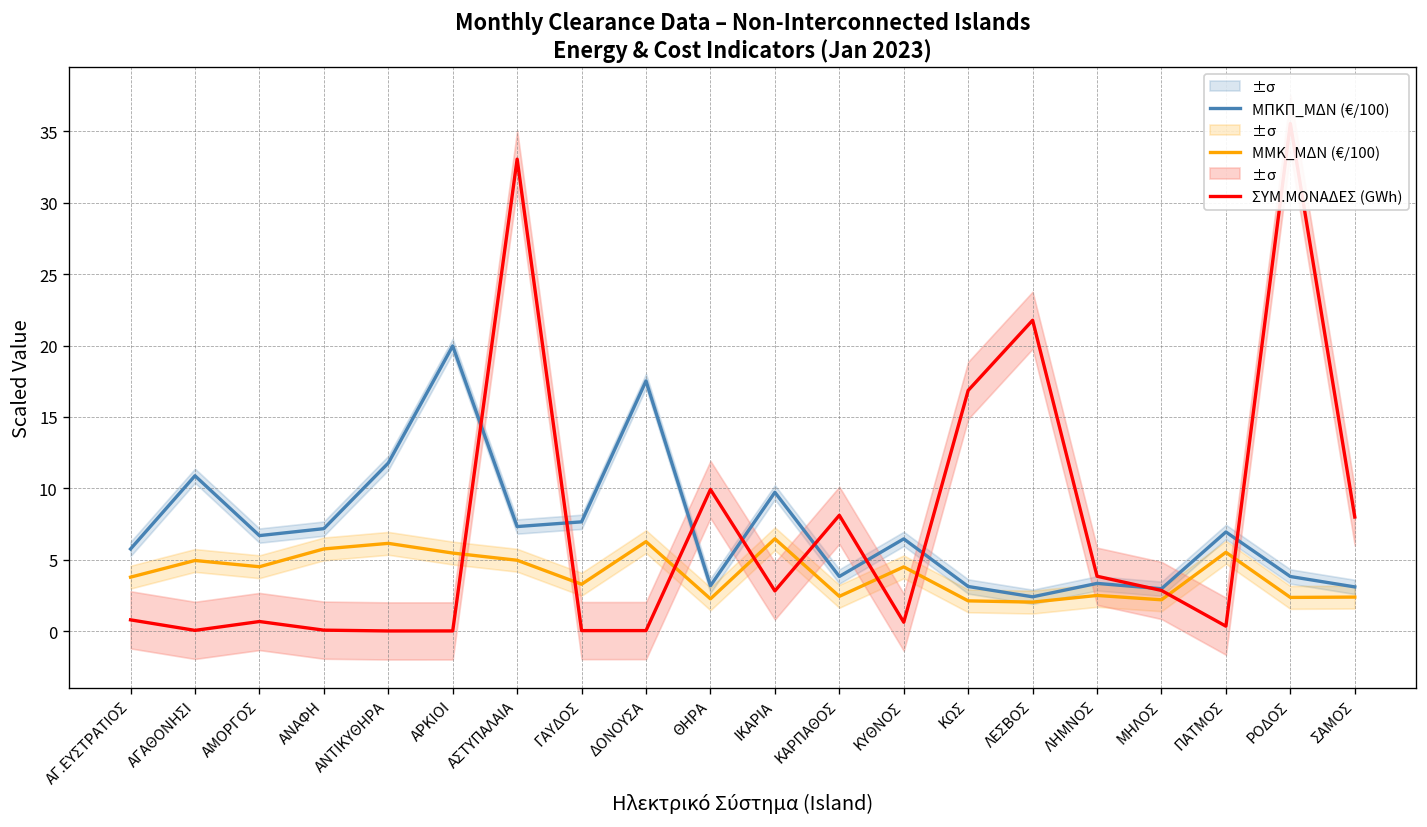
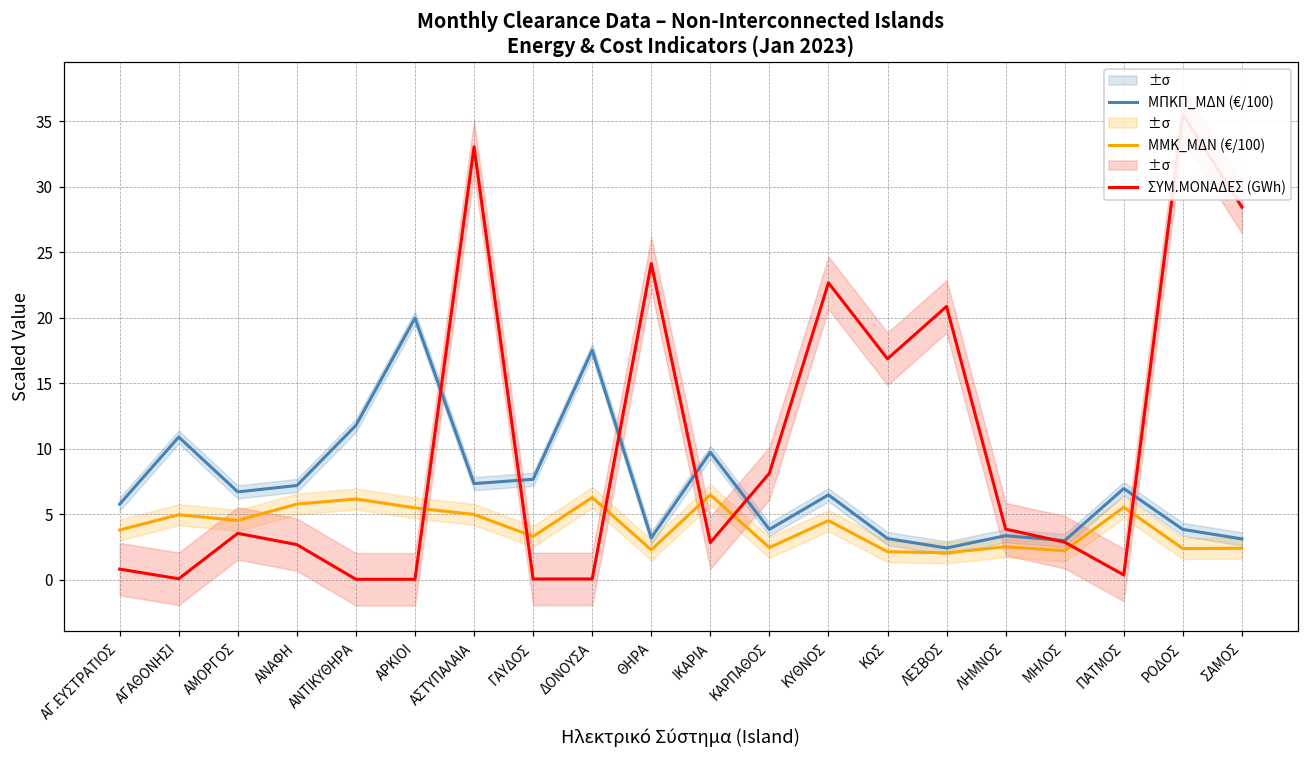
ΣΥΜ.ΜΟΝΑΔΕΣ (GWh), ΑΜΟΡΓΟΣ: 0.7 -> 3.5
ΣΥΜ.ΜΟΝΑΔΕΣ (GWh), ΑΝΑΦΗ: 0.1 -> 2.7
ΣΥΜ.ΜΟΝΑΔΕΣ (GWh), ΘΗΡΑ: 9.9 -> 24.1
ΣΥΜ.ΜΟΝΑΔΕΣ (GWh), ΚΥΘΝΟΣ: 0.6 -> 22.7
ΣΥΜ.ΜΟΝΑΔΕΣ (GWh), ΛΕΣΒΟΣ: 21.8 -> 20.9
ΣΥΜ.ΜΟΝΑΔΕΣ (GWh), ΣΑΜΟΣ: 8.0 -> 28.4
